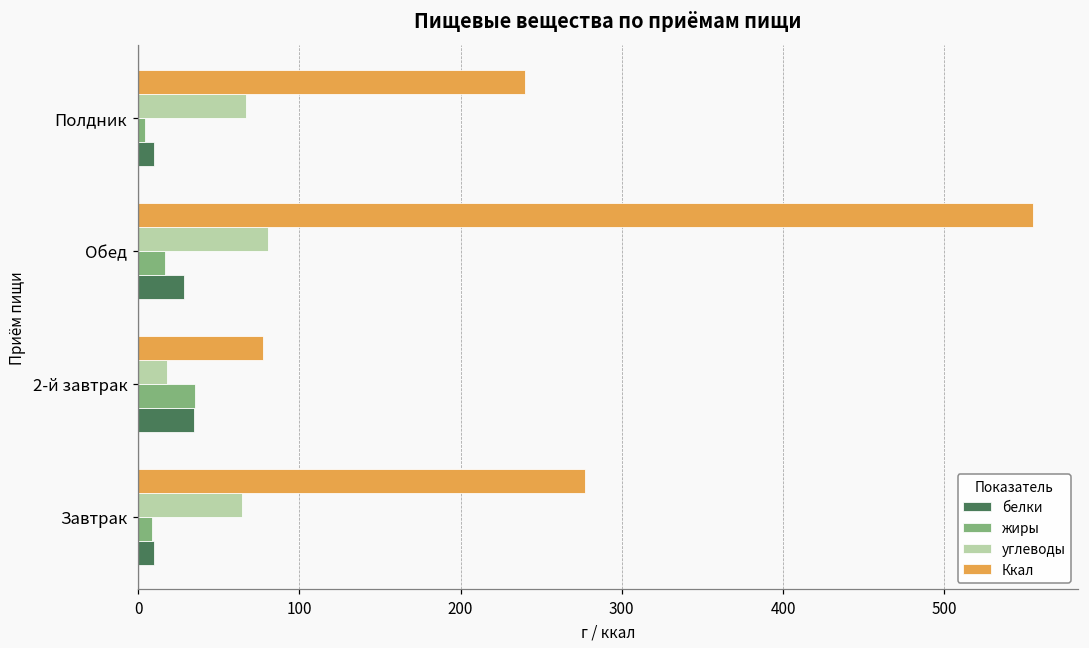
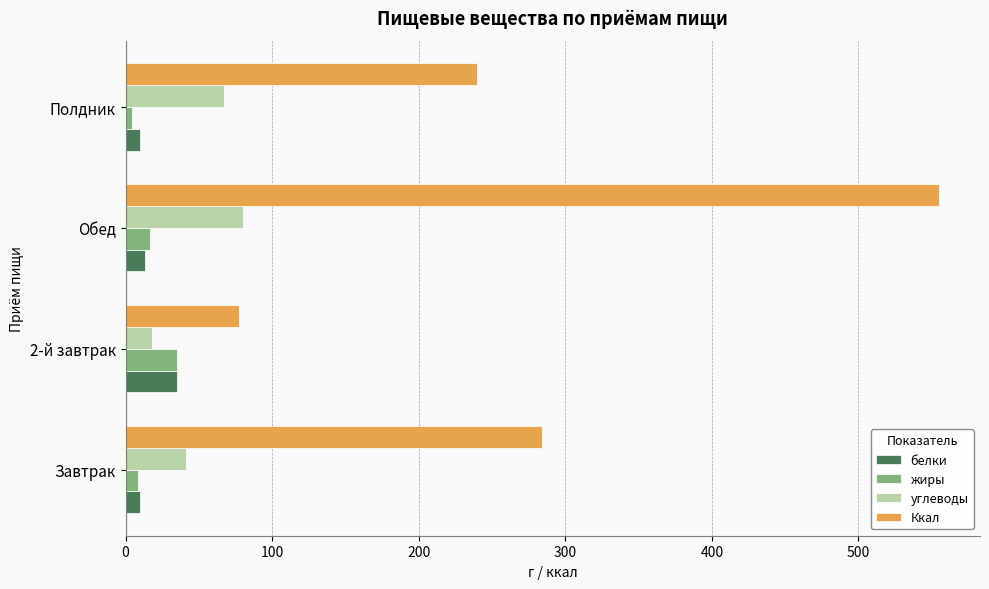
белки, Обед: 29 -> 13
Ккал, Завтрак: 277 -> 284
углеводы, Завтрак: 64 -> 41
